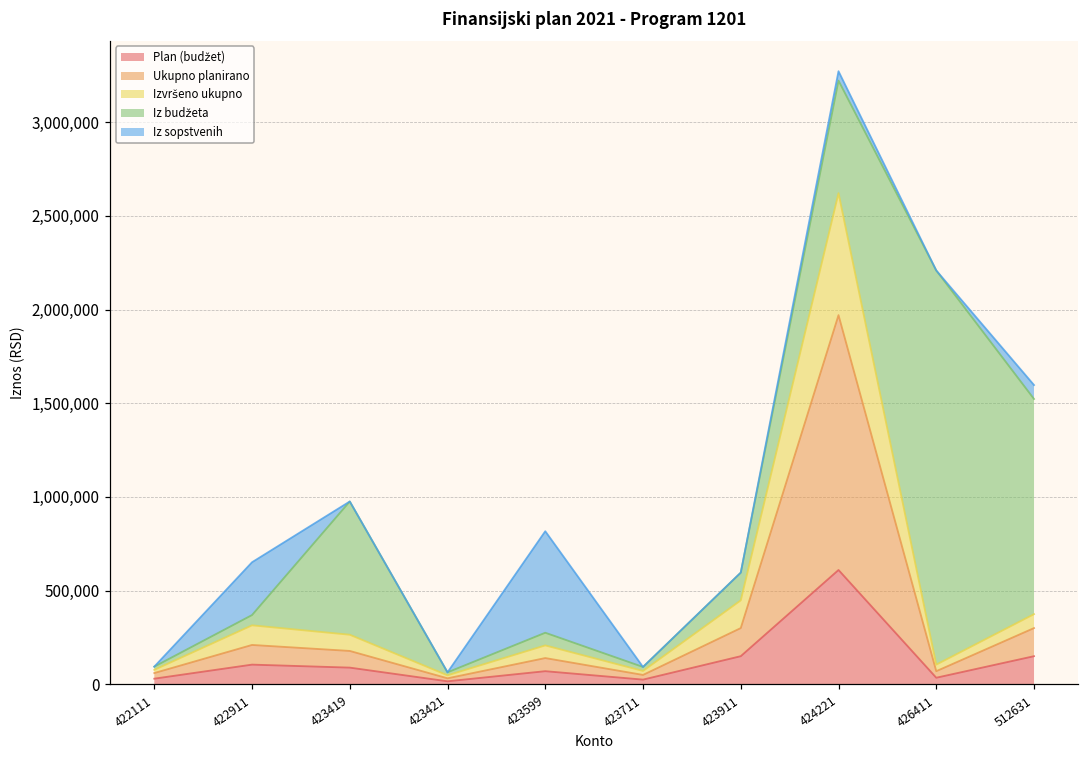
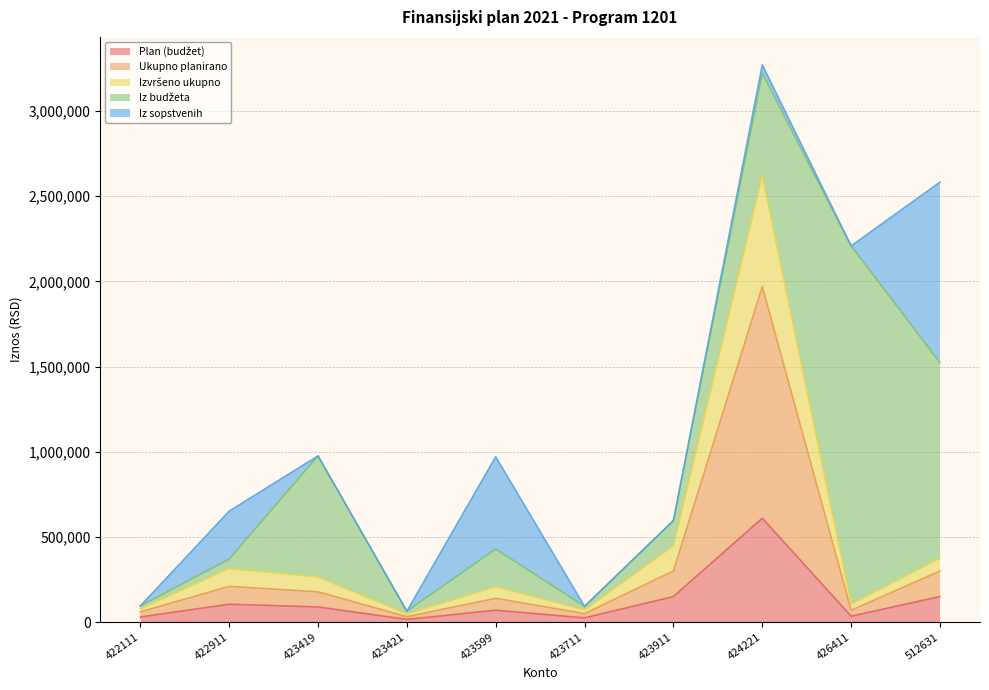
Iz budžeta, 423599: 70,000 -> 220,000
Iz sopstvenih, 512631: 70,000 -> 1,060,000
